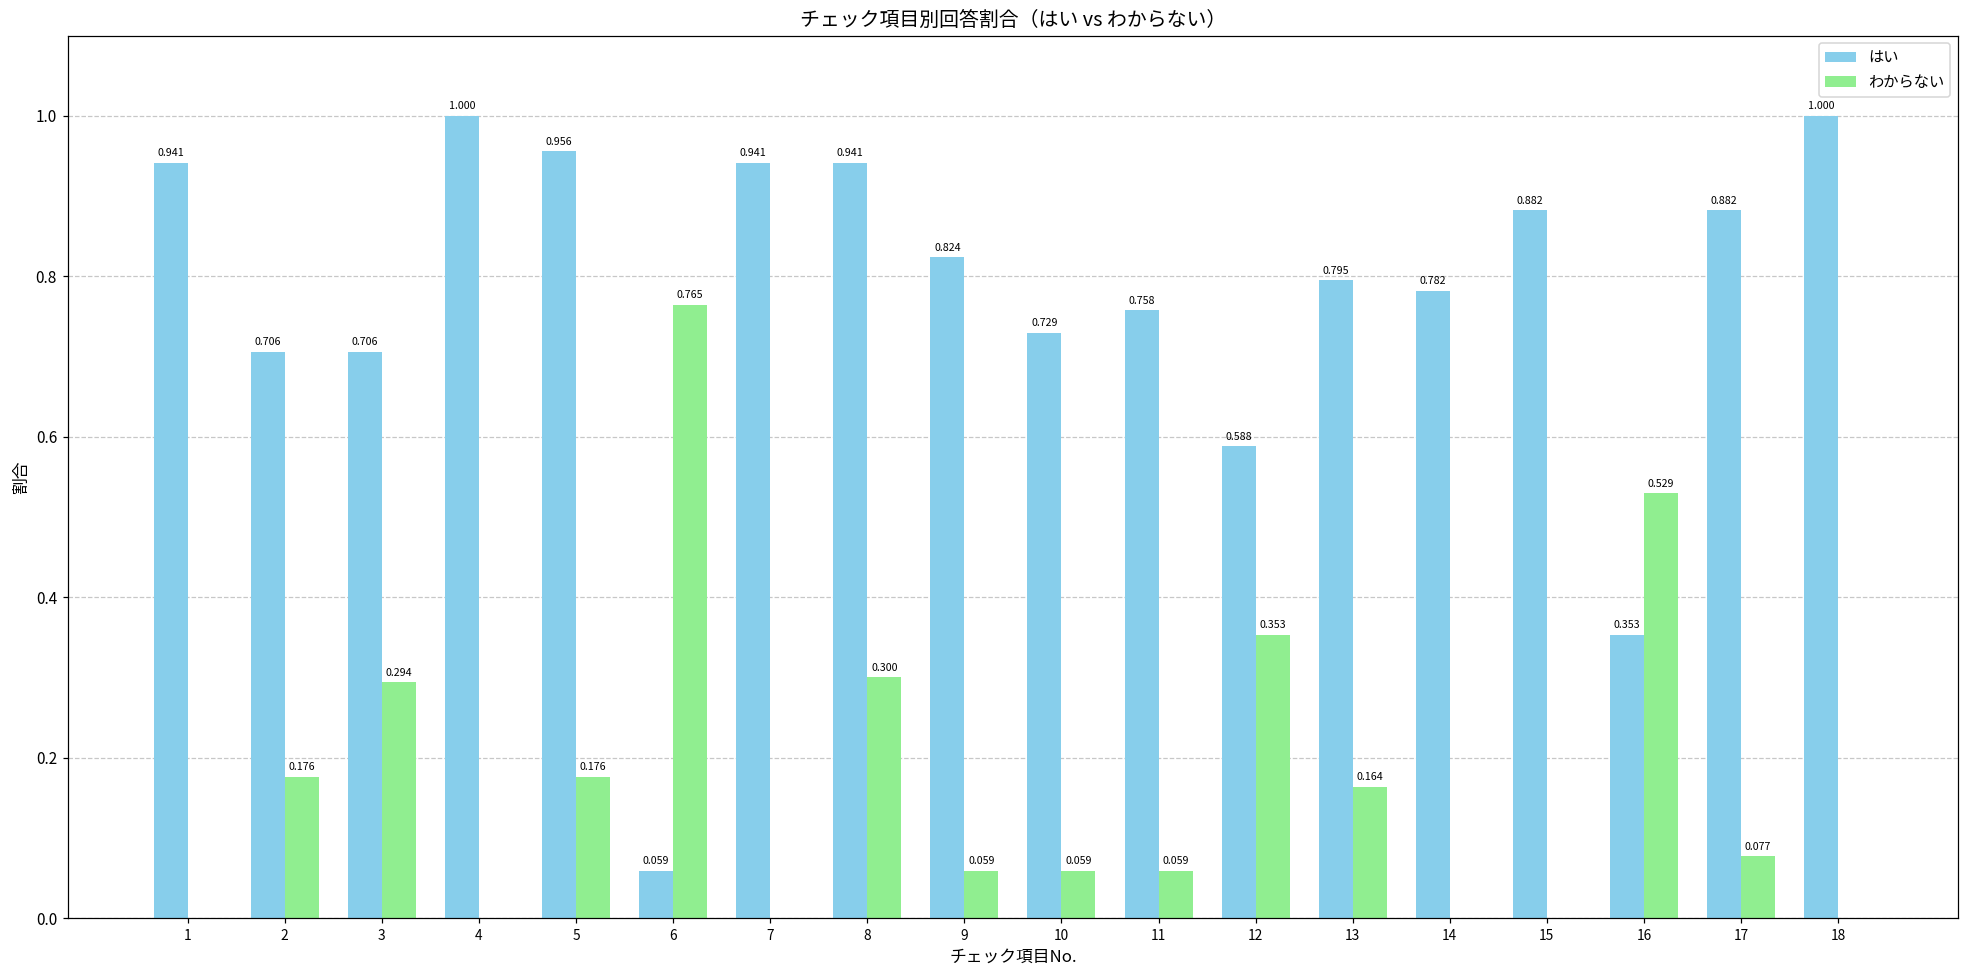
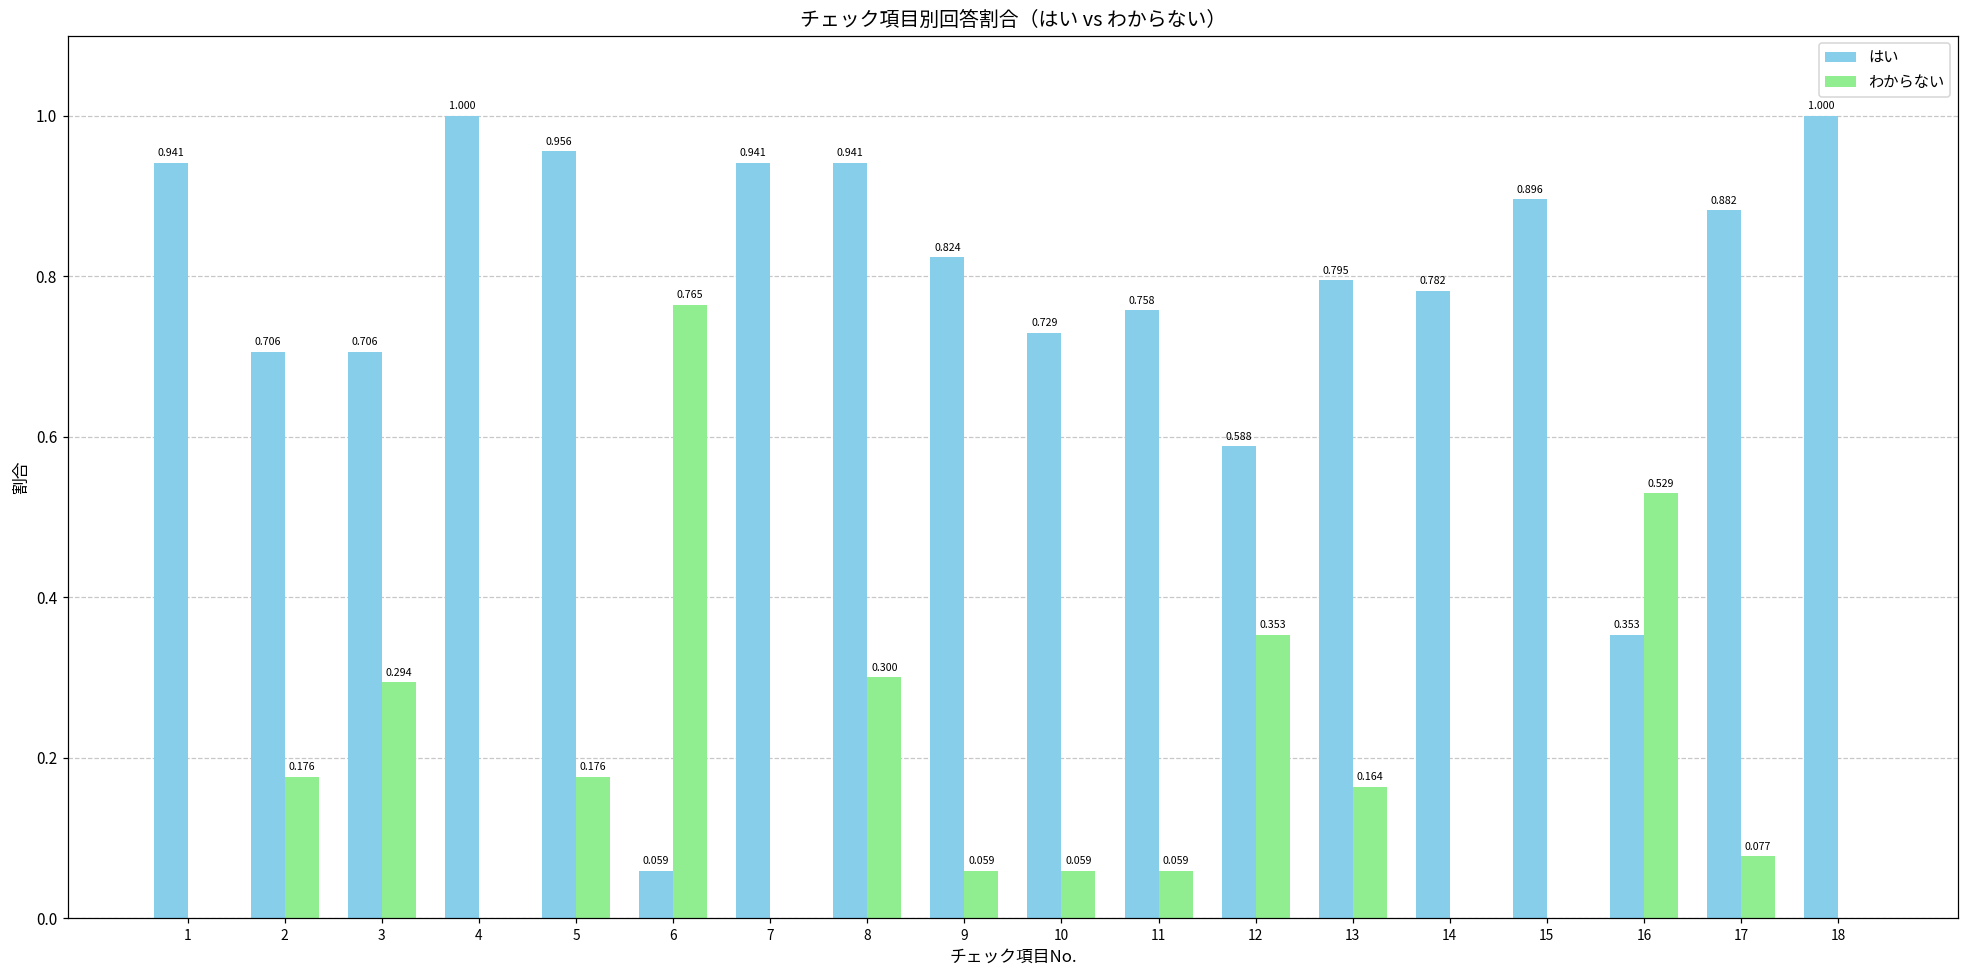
はい, 15: 0.882 -> 0.896
